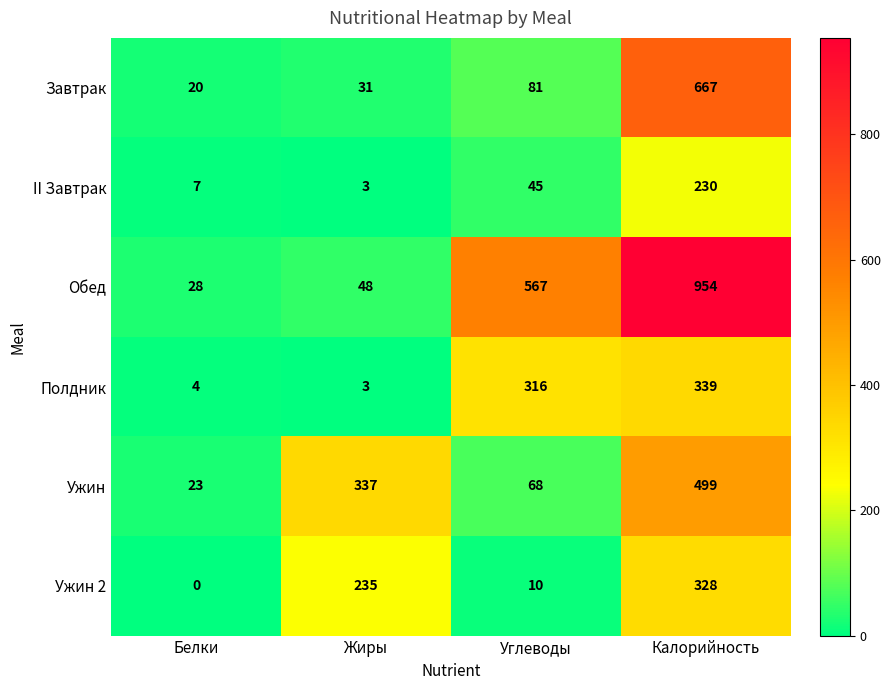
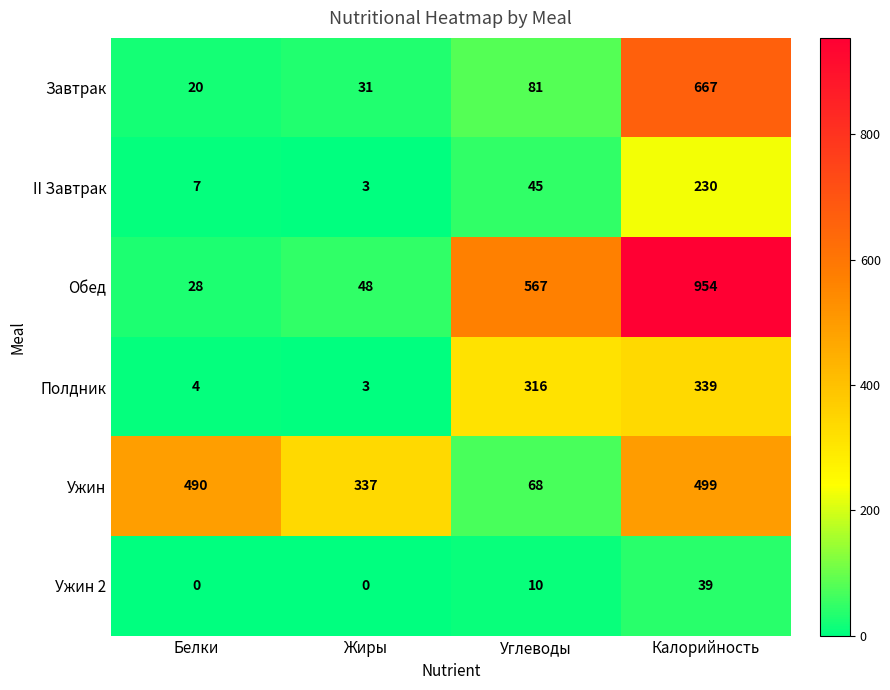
Ужин, Белки: 23 -> 490
Ужин 2, Жиры: 235 -> 0
Ужин 2, Калорийность: 328 -> 39
